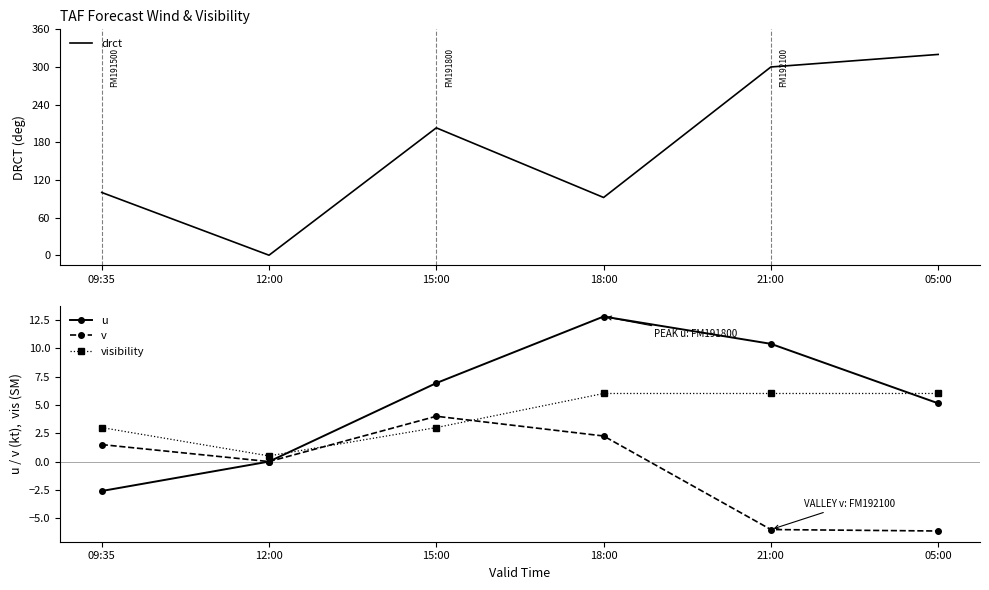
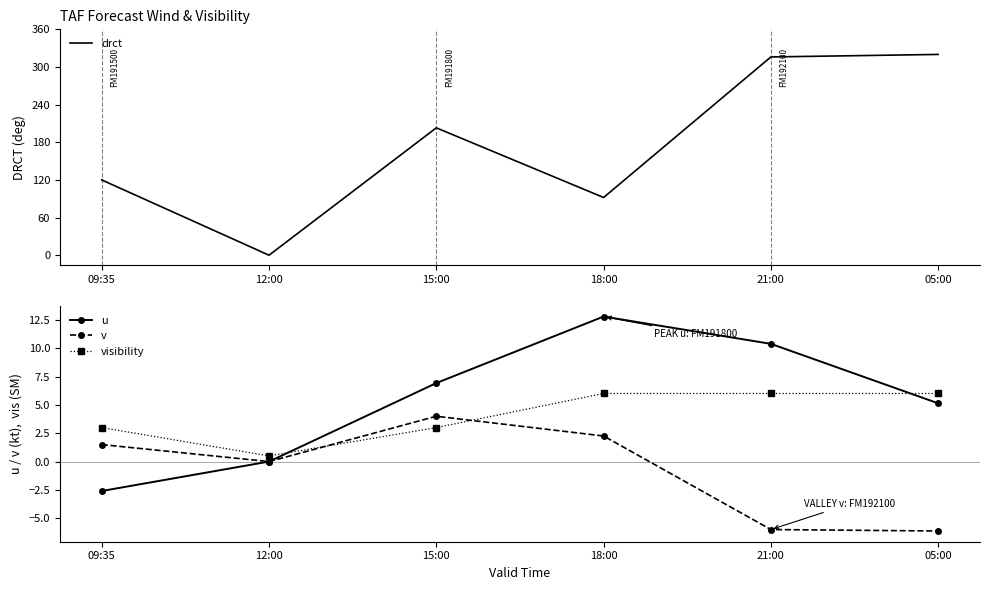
TAF Forecast Wind & Visibility, 09:35: 100 -> 120
TAF Forecast Wind & Visibility, 21:00: 300 -> 320
